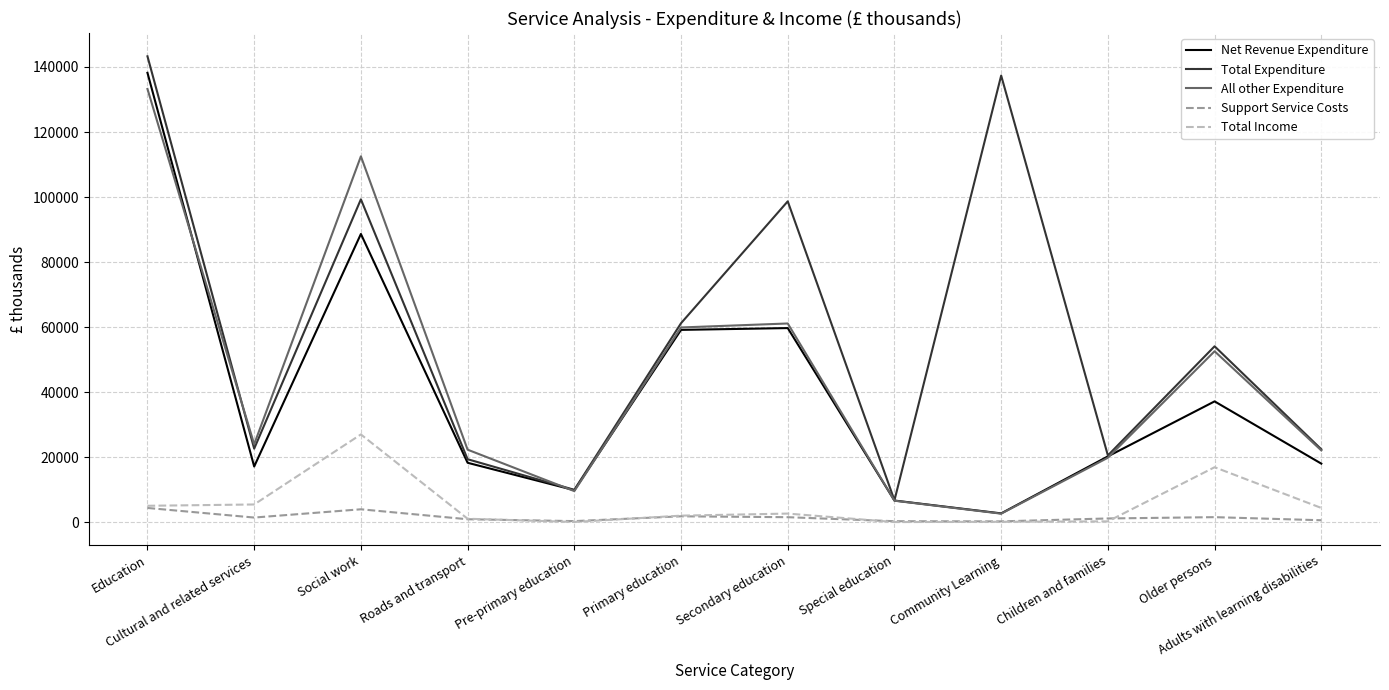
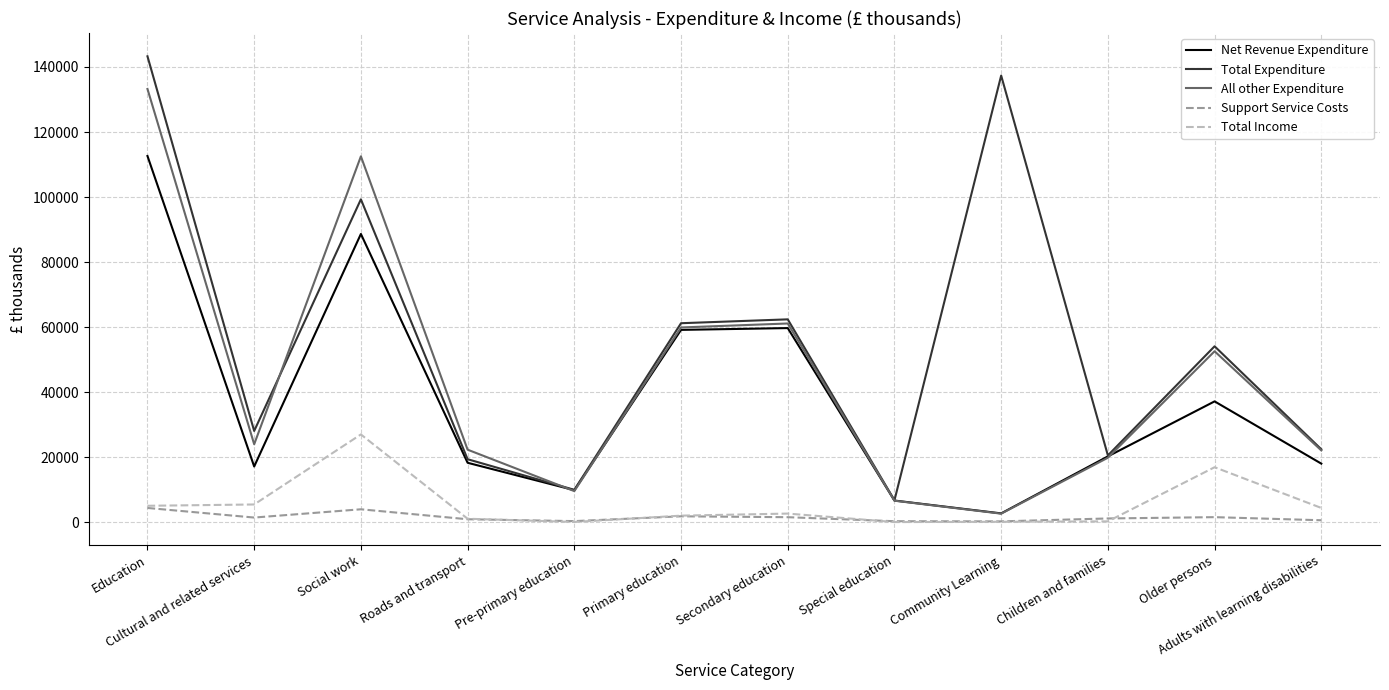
Net Revenue Expenditure, Education: 138000 -> 113000
Total Expenditure, Cultural and related services: 23000 -> 28000
Total Expenditure, Secondary education: 99000 -> 62000
